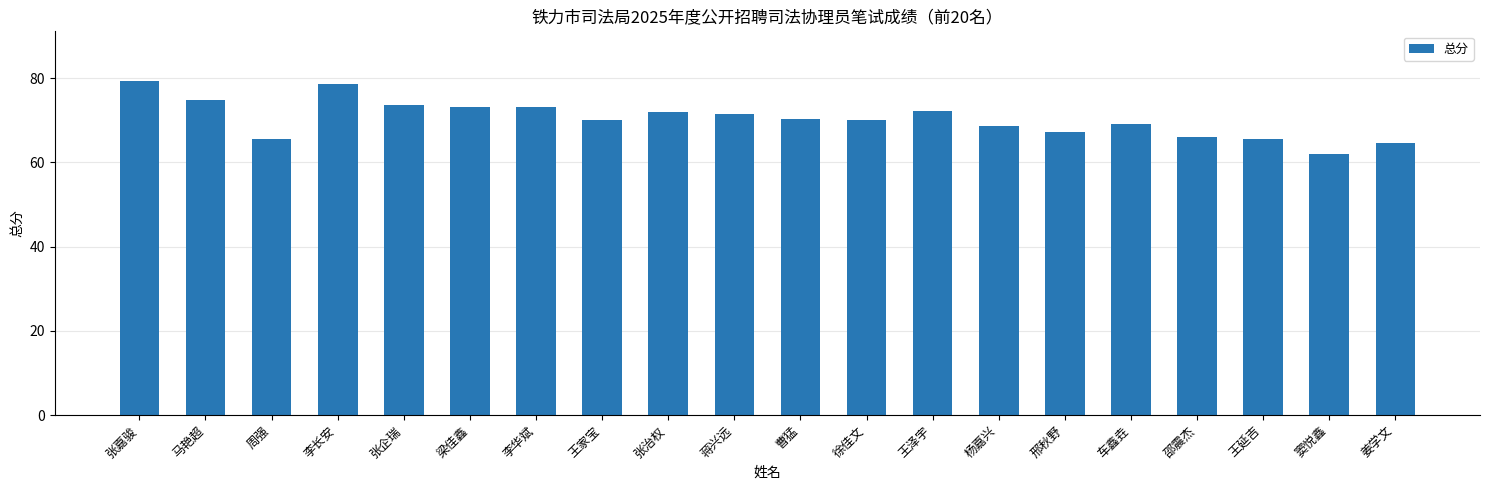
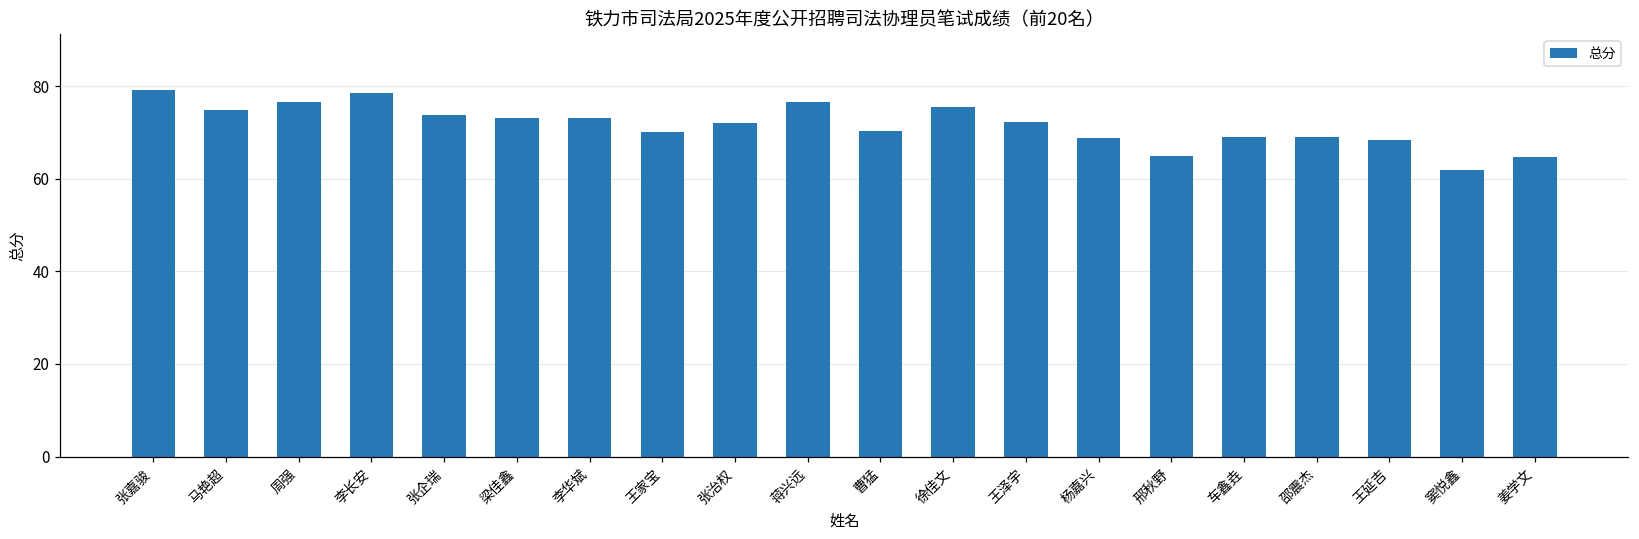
周强: 66 -> 76
蒋兴远: 72 -> 77
徐佳文: 70 -> 76
邢秋野: 67 -> 65
邵震杰: 66 -> 69
王延吉: 66 -> 68
